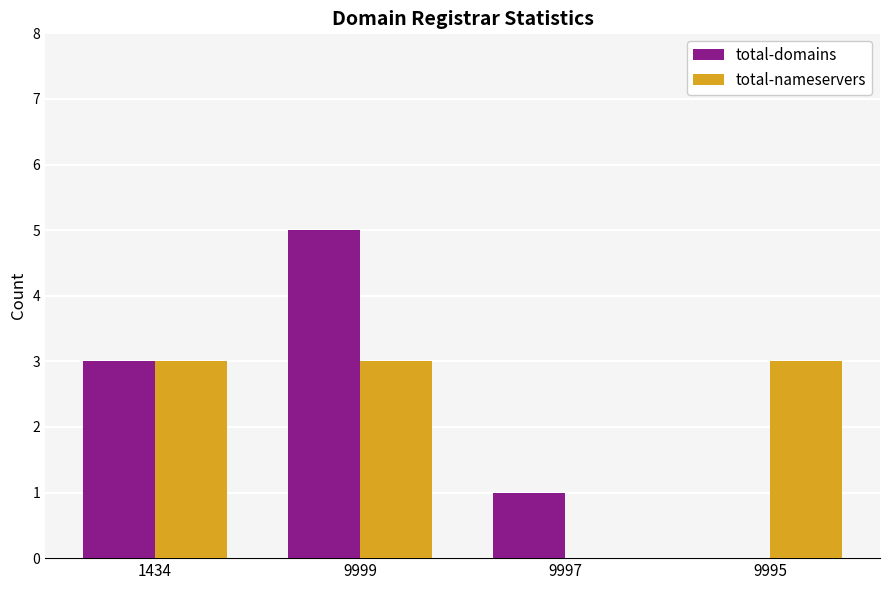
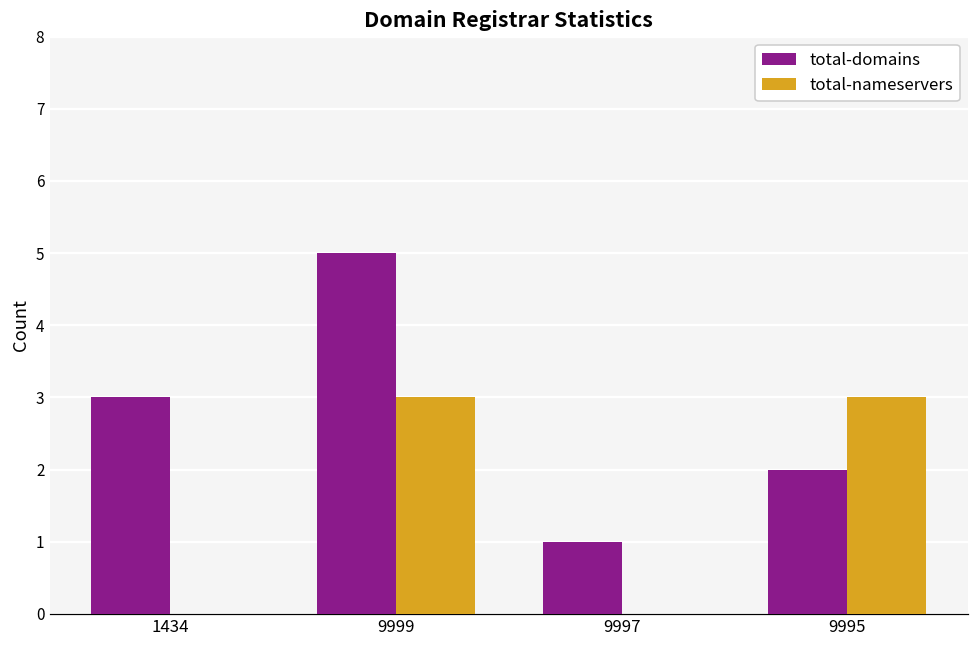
total-nameservers, 1434: 3 -> 0
total-domains, 9995: 0 -> 2
